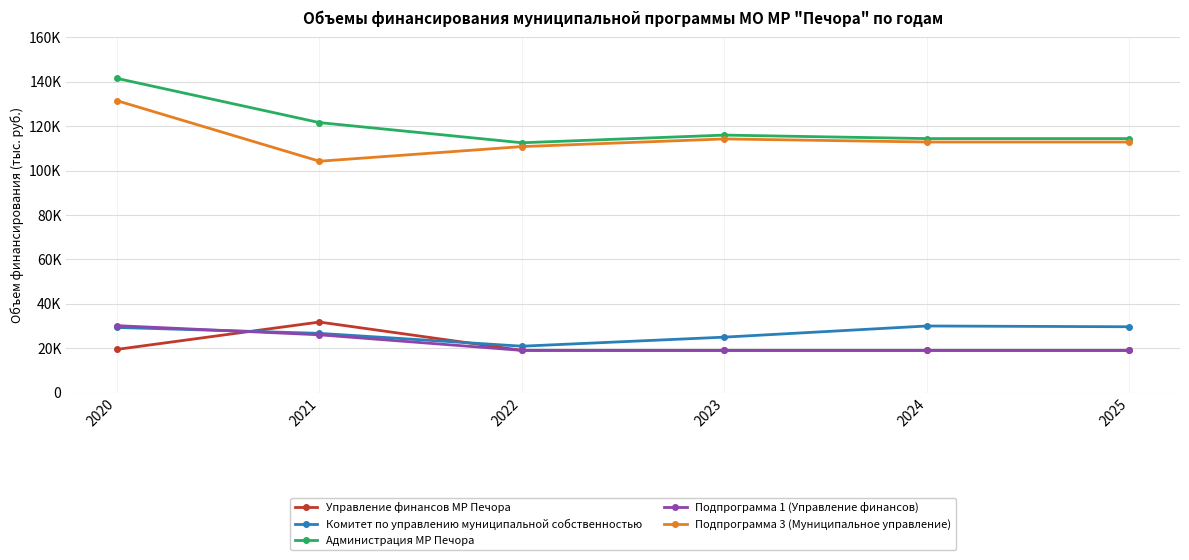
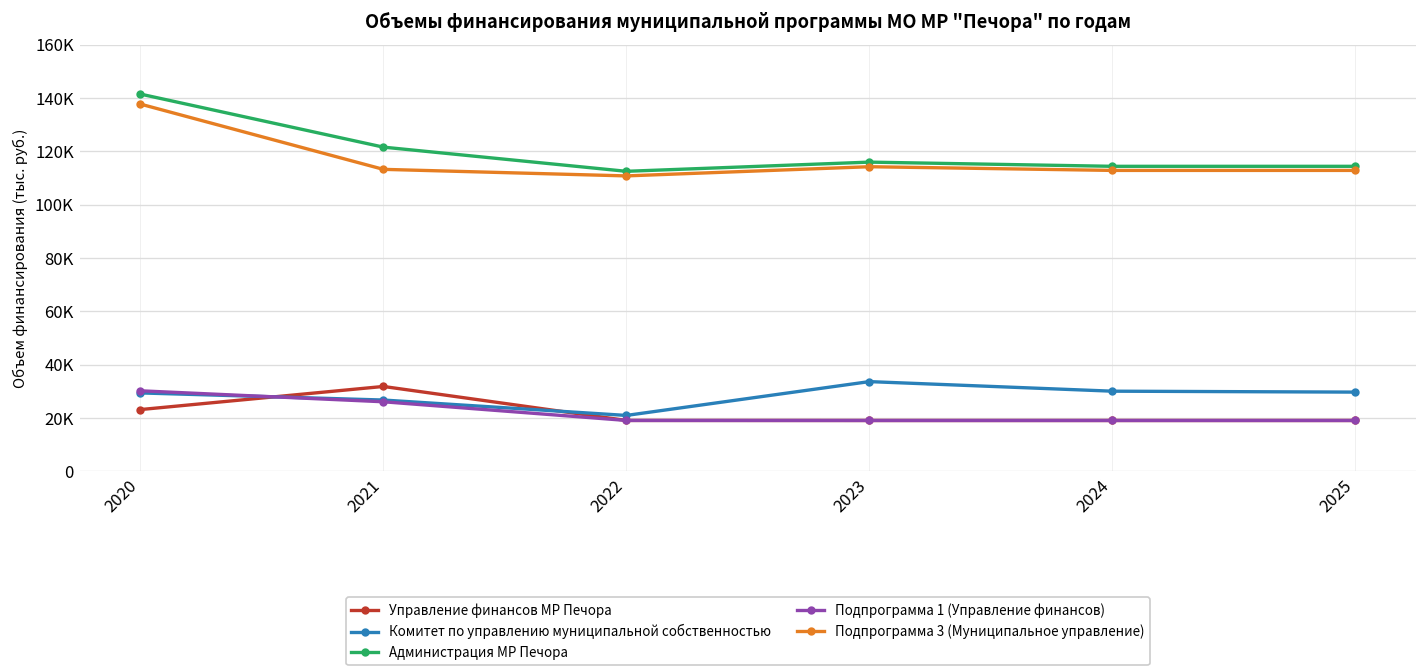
Управление финансов МР Печора, 2020: 19000 -> 23000
Подпрограмма 3 (Муниципальное управление), 2020: 131000 -> 138000
Подпрограмма 3 (Муниципальное управление), 2021: 104000 -> 113000
Комитет по управлению муниципальной собственностью, 2023: 25000 -> 34000
